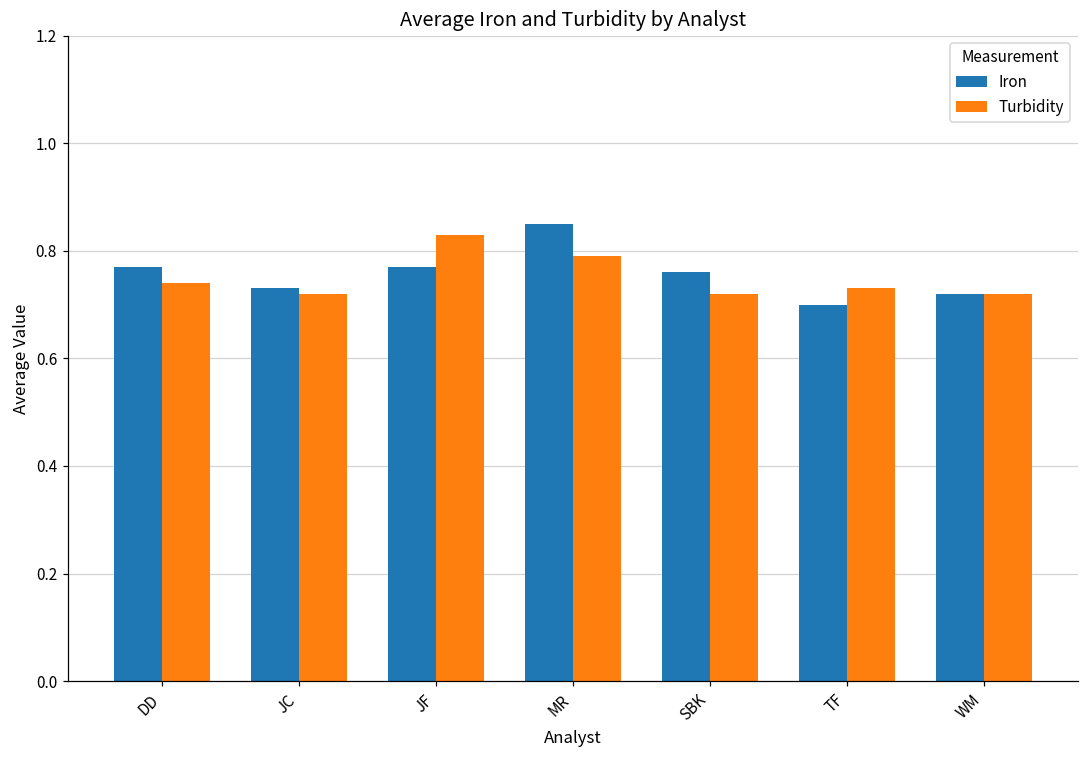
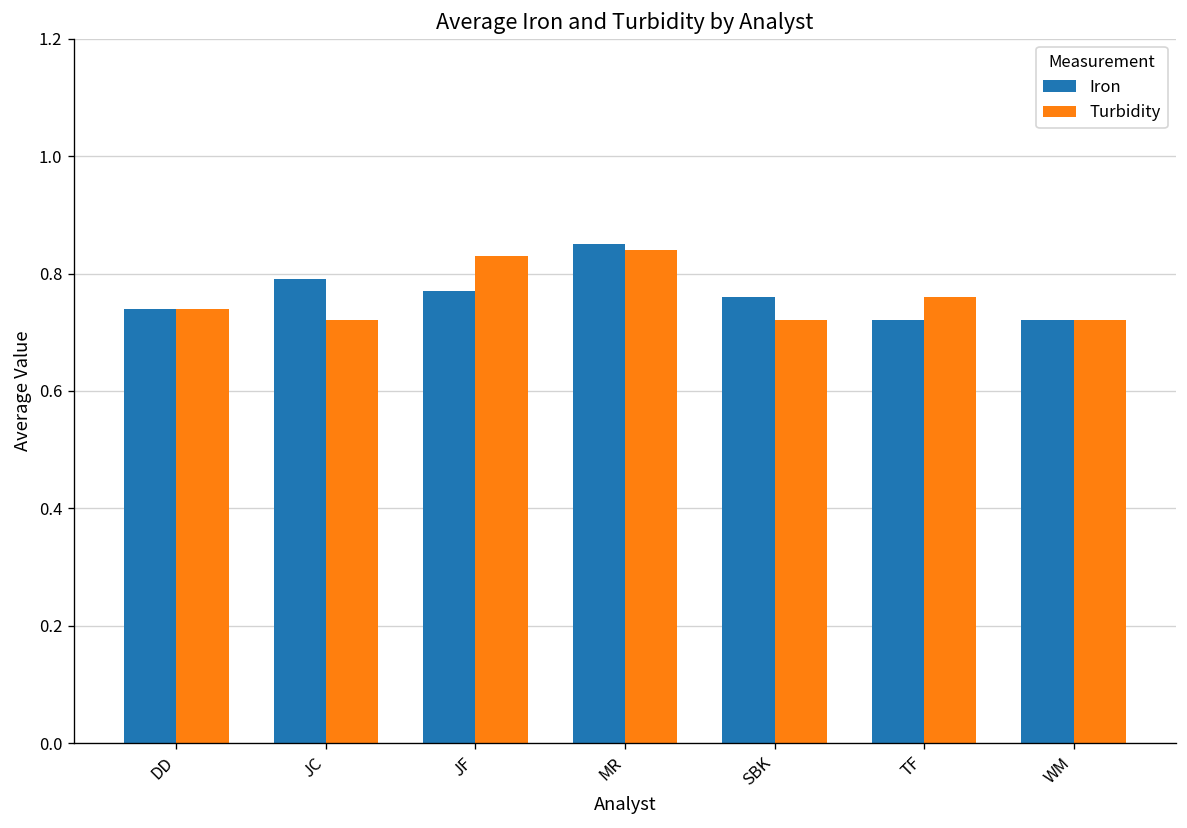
Iron, DD: 0.77 -> 0.74
Iron, JC: 0.73 -> 0.79
Turbidity, MR: 0.79 -> 0.84
Iron, TF: 0.70 -> 0.72
Turbidity, TF: 0.73 -> 0.76
